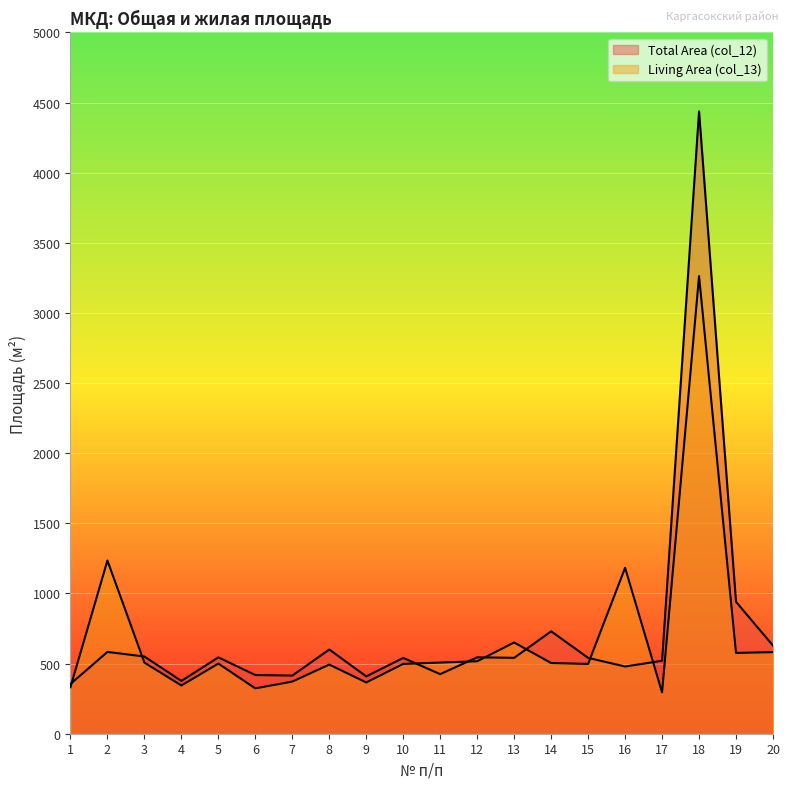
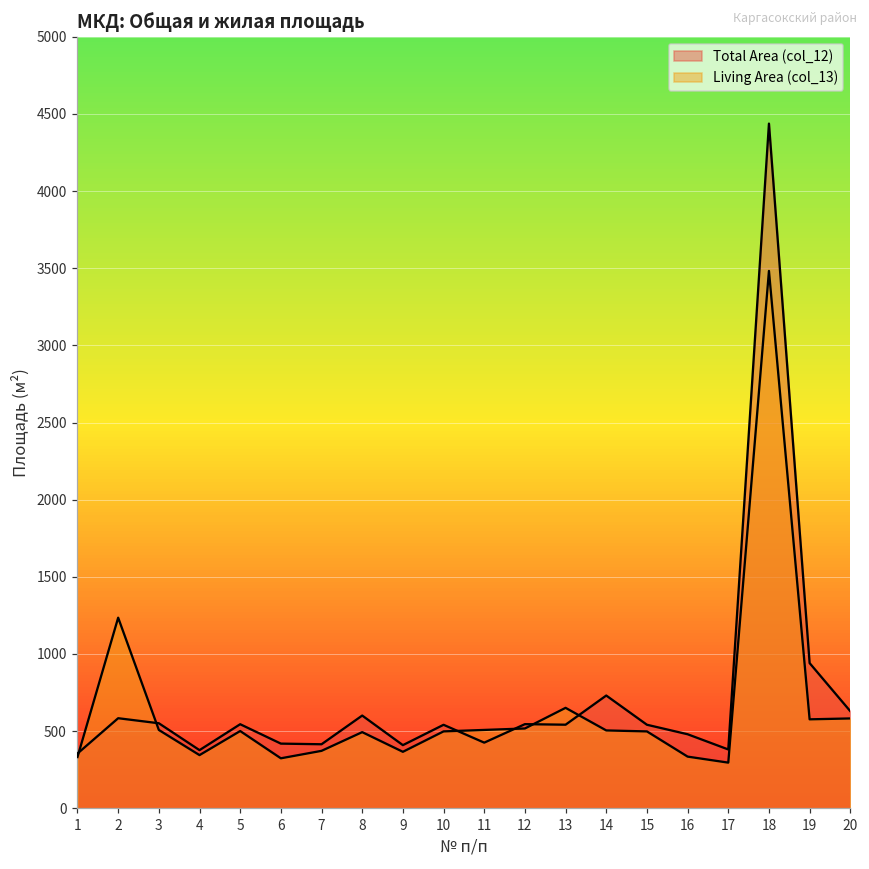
Living Area (col_13), 16: 1180 -> 330
Total Area (col_12), 17: 520 -> 380
Living Area (col_13), 18: 3260 -> 3480
